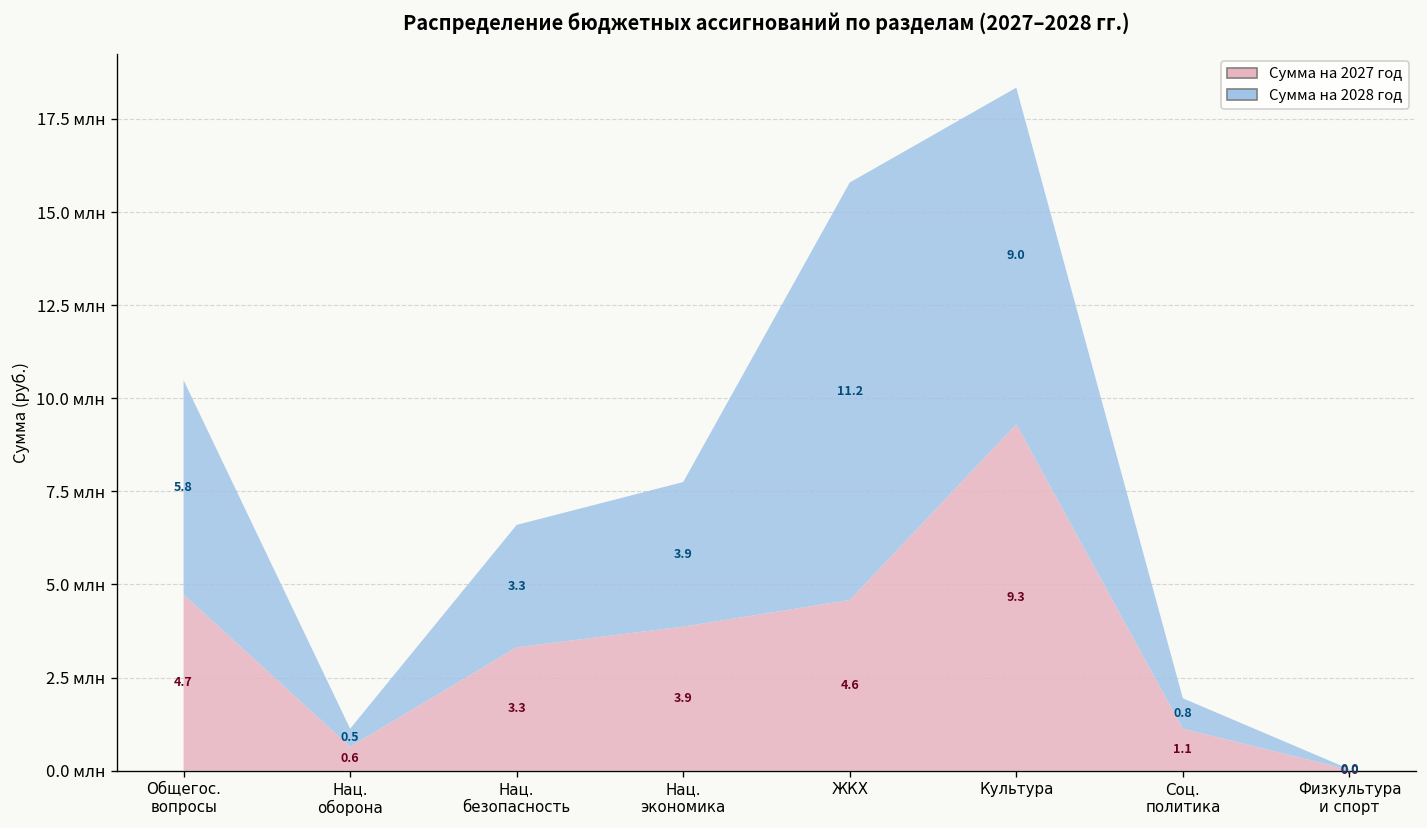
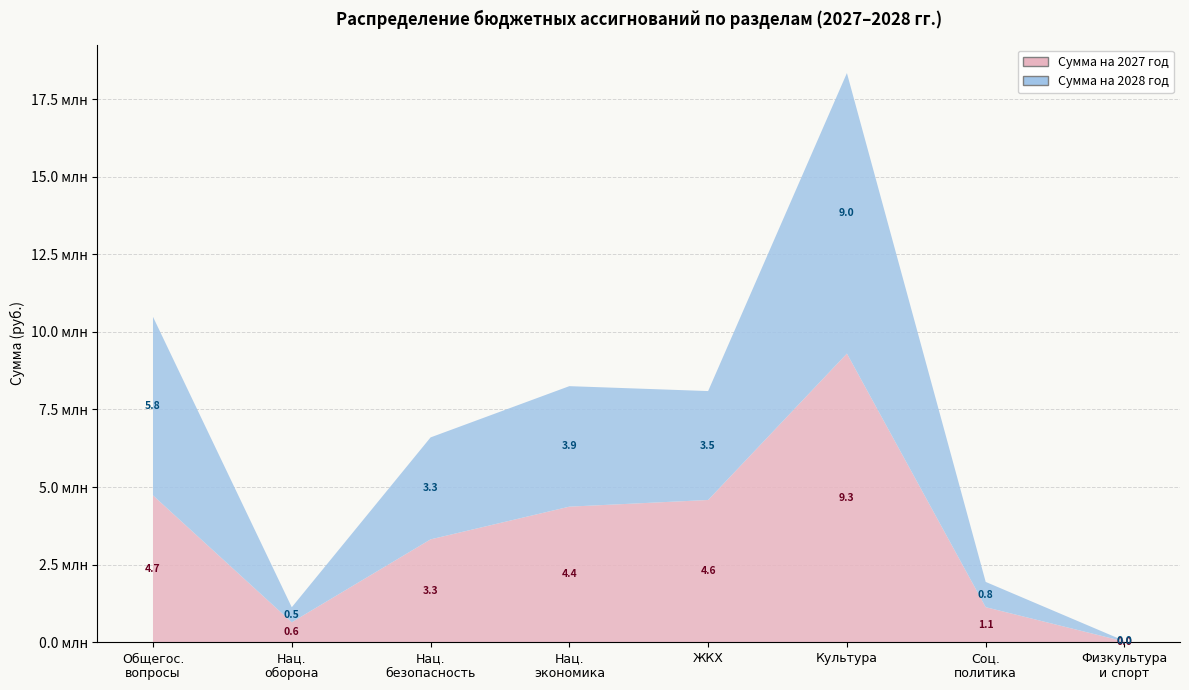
Сумма на 2027 год, Нац. экономика: 3.9 -> 4.4
Сумма на 2028 год, ЖКХ: 11.2 -> 3.5
